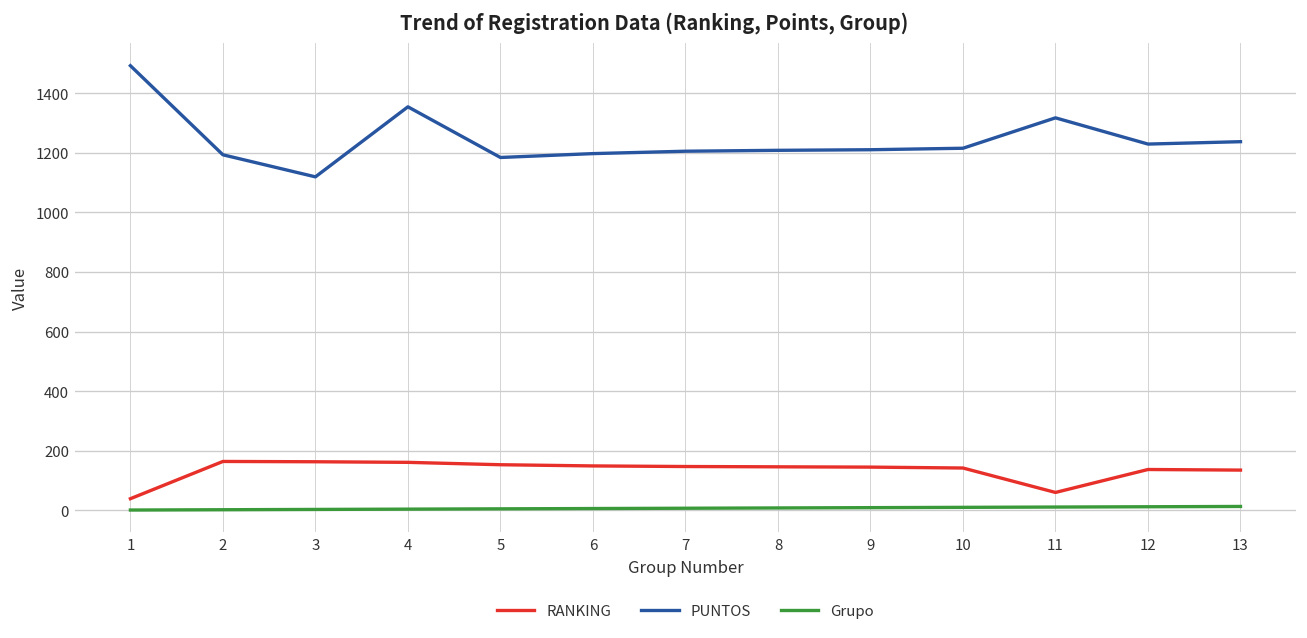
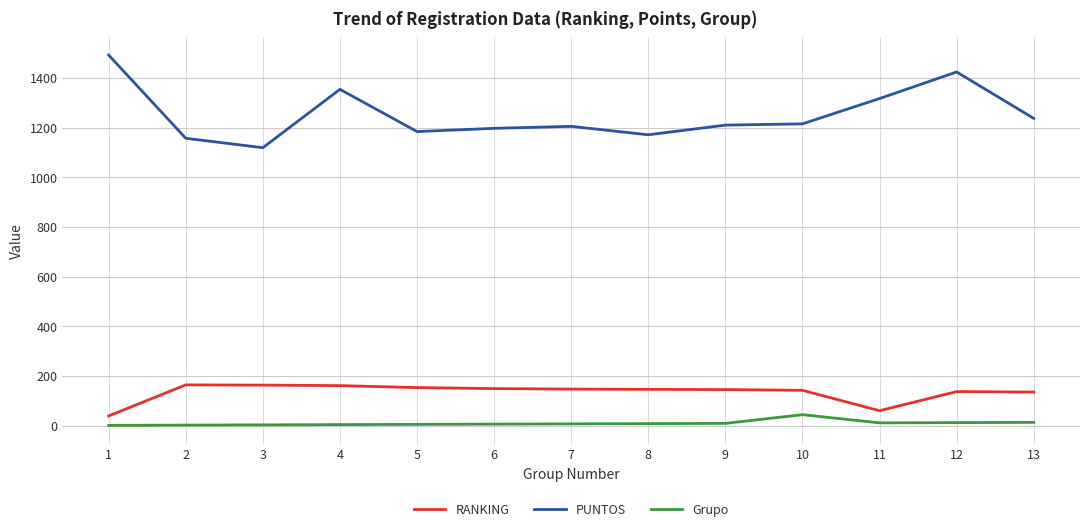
PUNTOS, 2: 1190 -> 1160
PUNTOS, 8: 1210 -> 1170
Grupo, 10: 10 -> 40
PUNTOS, 12: 1230 -> 1420
